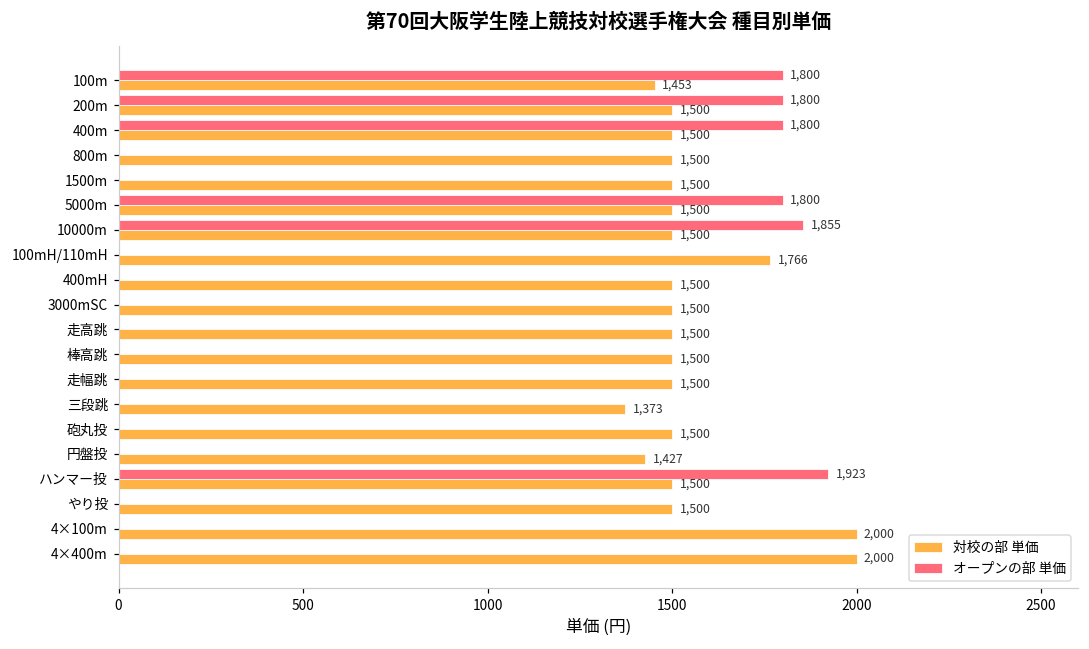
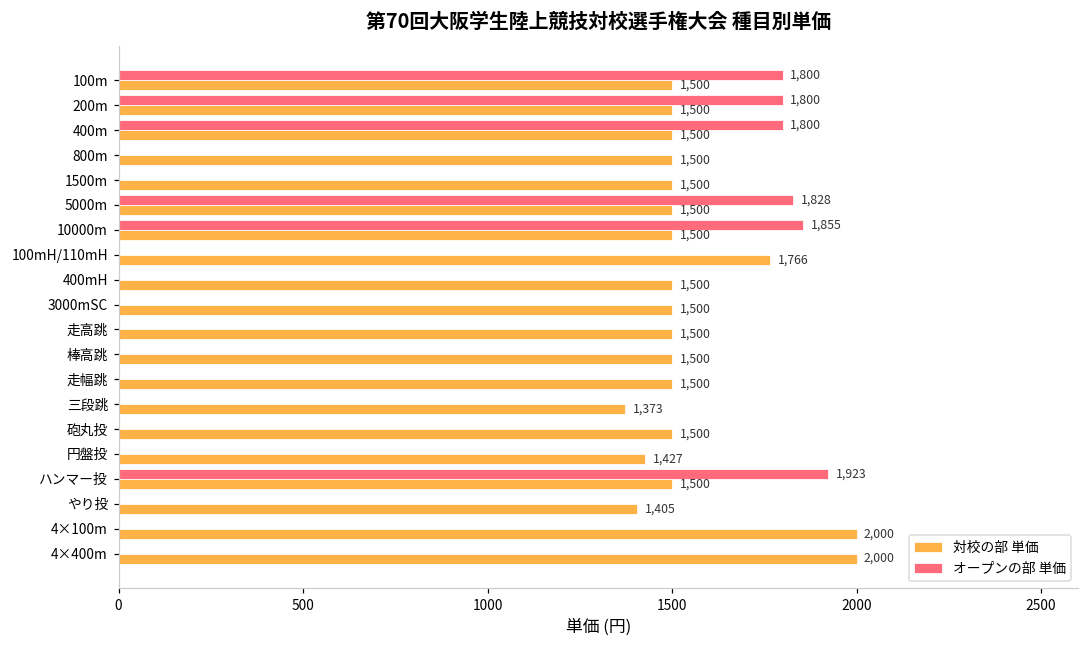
対校の部 単価, 100m: 1,453 -> 1,500
オープンの部 単価, 5000m: 1,800 -> 1,828
対校の部 単価, やり投: 1,500 -> 1,405
